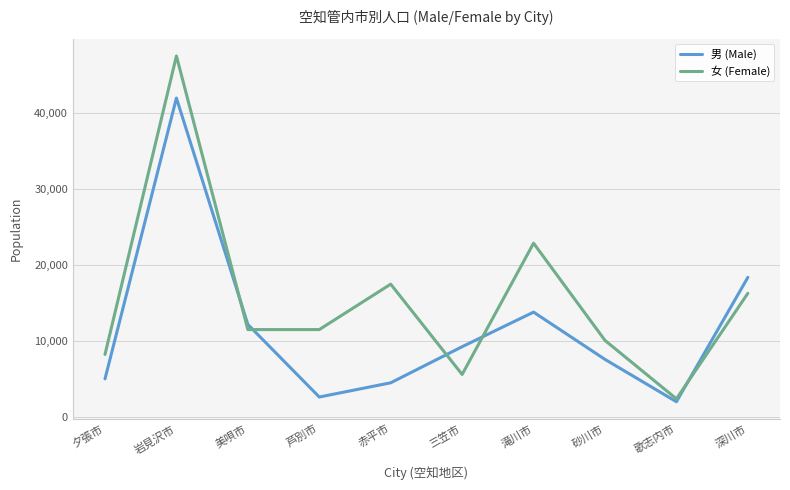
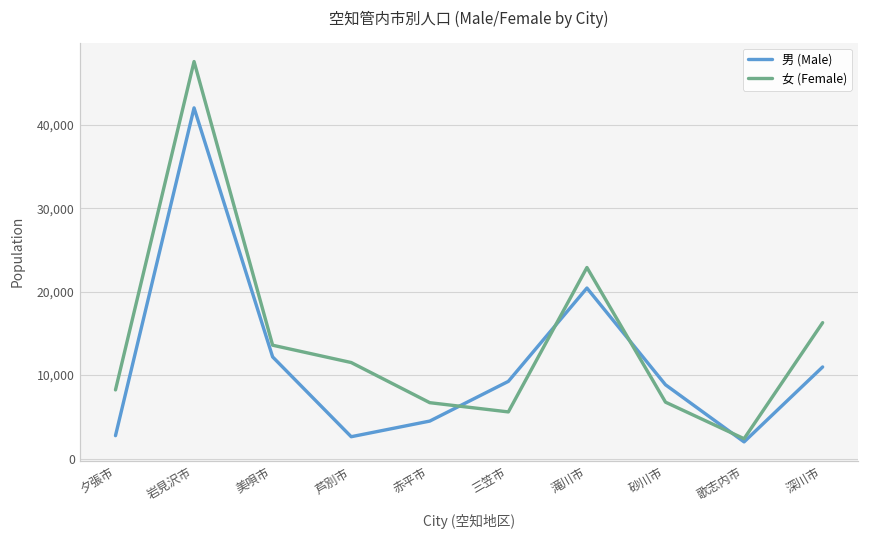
男 (Male), 夕張市: 5,000 -> 3,000
女 (Female), 美唄市: 12,000 -> 14,000
女 (Female), 赤平市: 17,000 -> 7,000
男 (Male), 滝川市: 14,000 -> 20,000
男 (Male), 砂川市: 8,000 -> 9,000
女 (Female), 砂川市: 10,000 -> 7,000
男 (Male), 深川市: 18,000 -> 11,000
